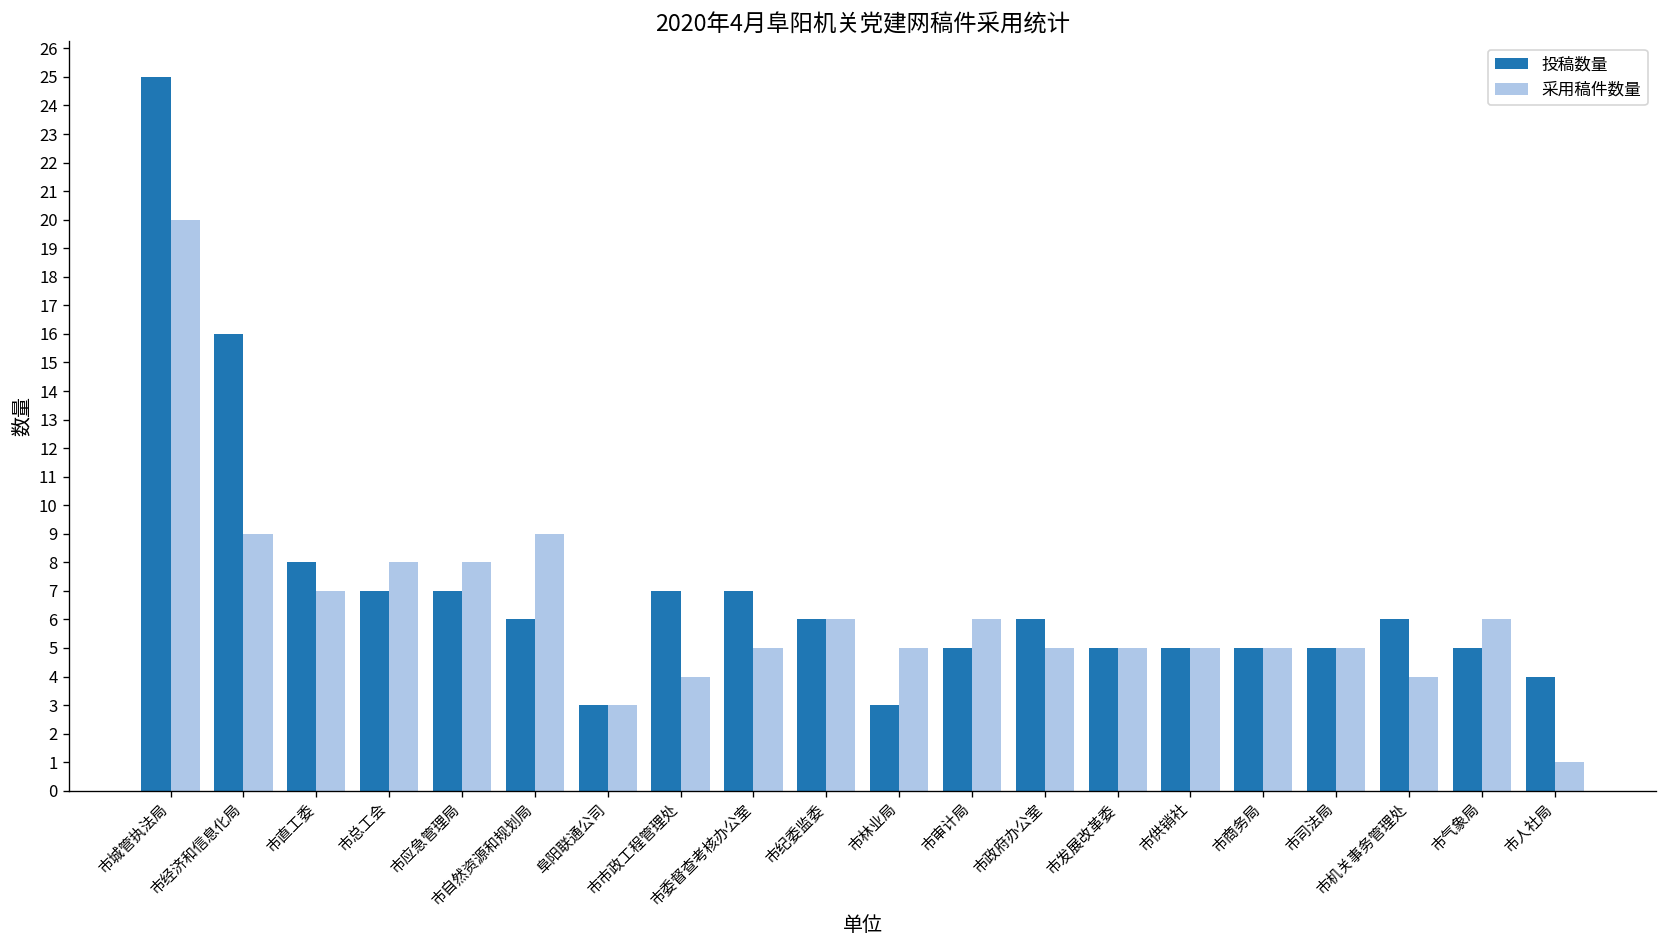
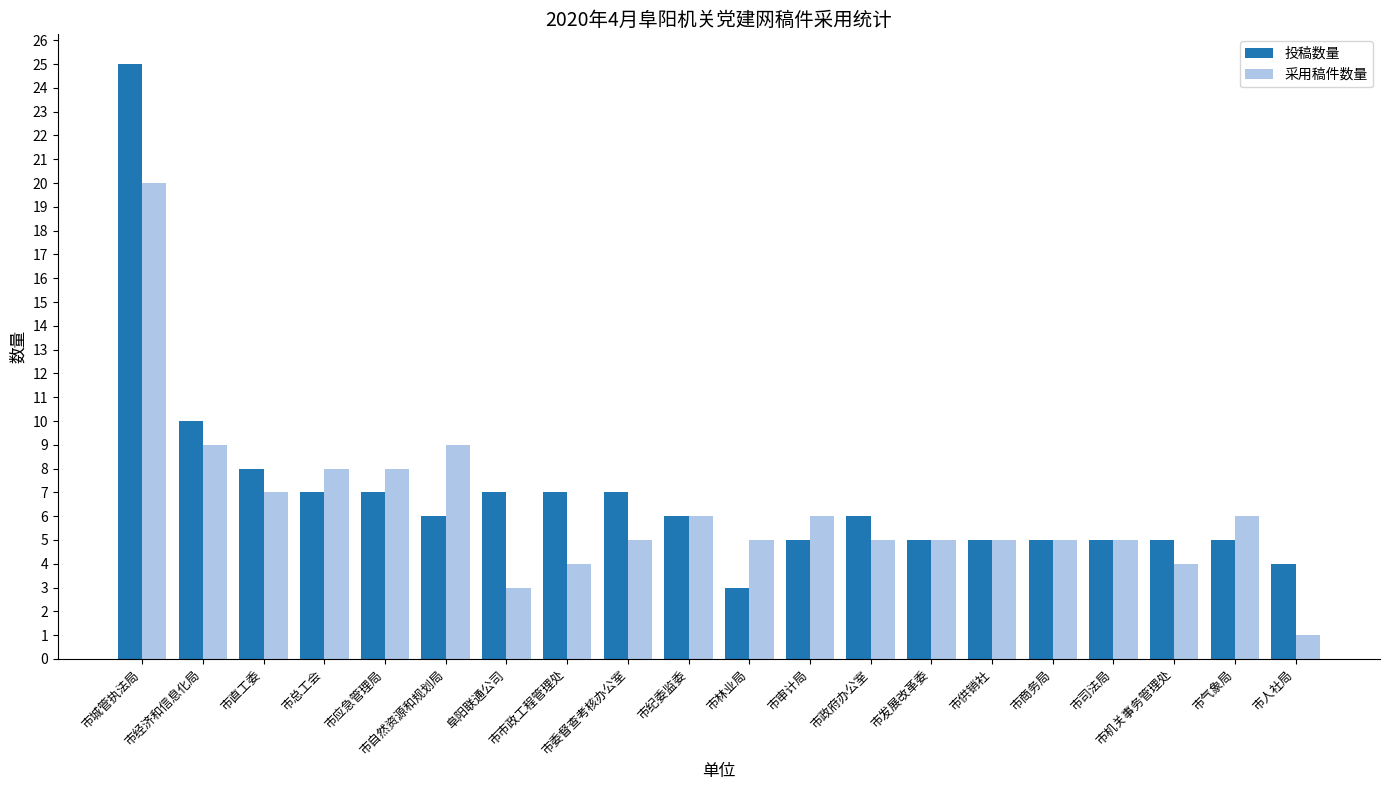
投稿数量, 市经济和信息化局: 16 -> 10
投稿数量, 阜阳联通公司: 3 -> 7
投稿数量, 市机关事务管理处: 6 -> 5
